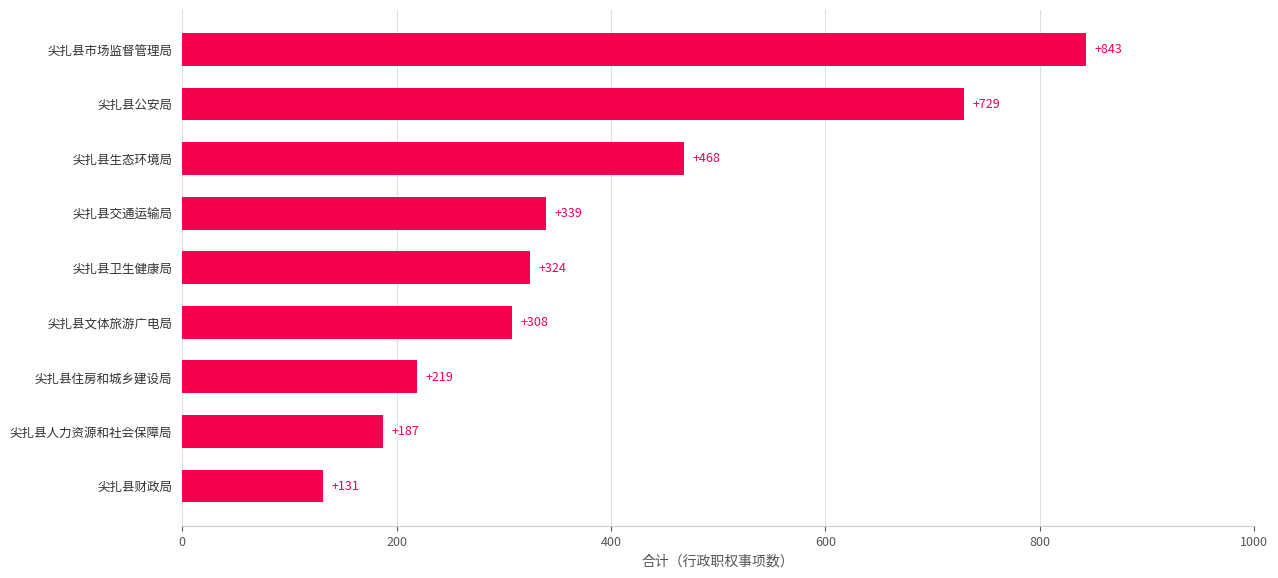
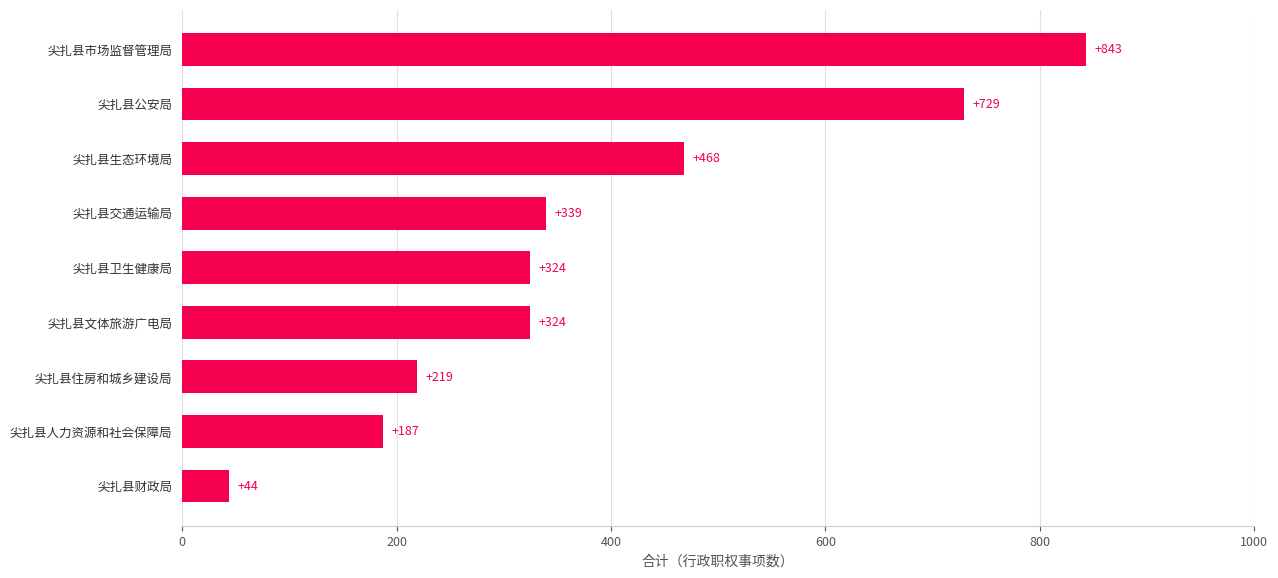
尖扎县文体旅游广电局: +308 -> +324
尖扎县财政局: +131 -> +44
